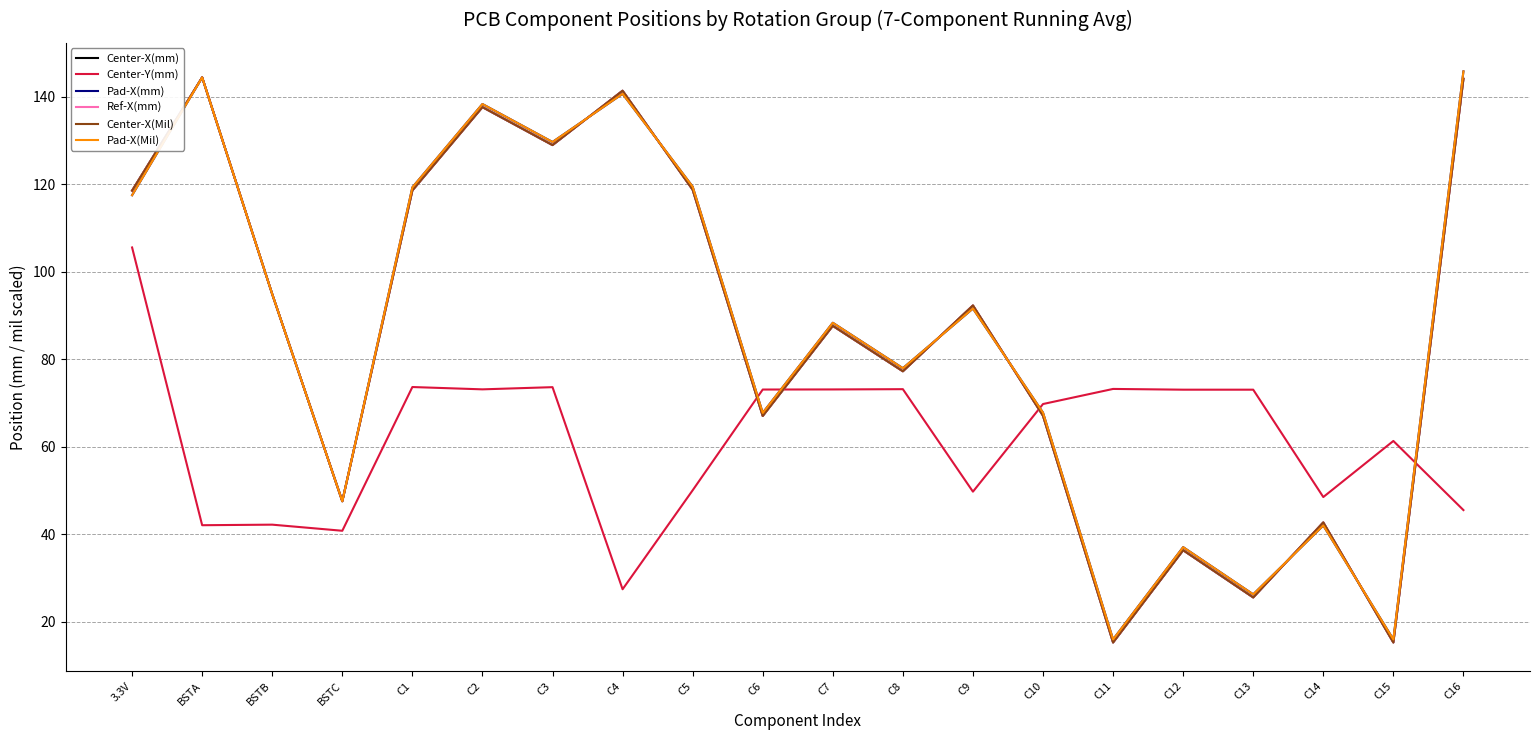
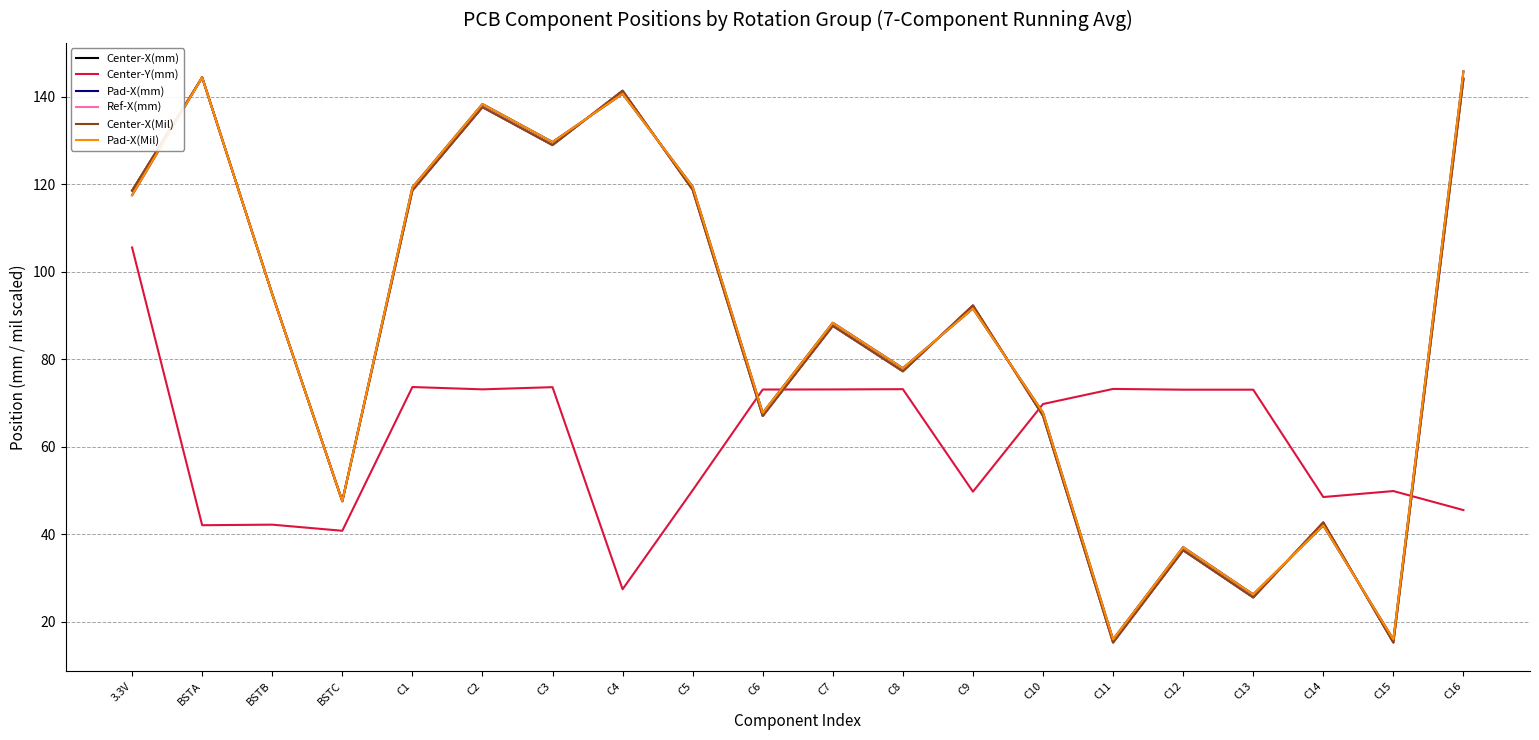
Center-Y(mm), C15: 61 -> 50
